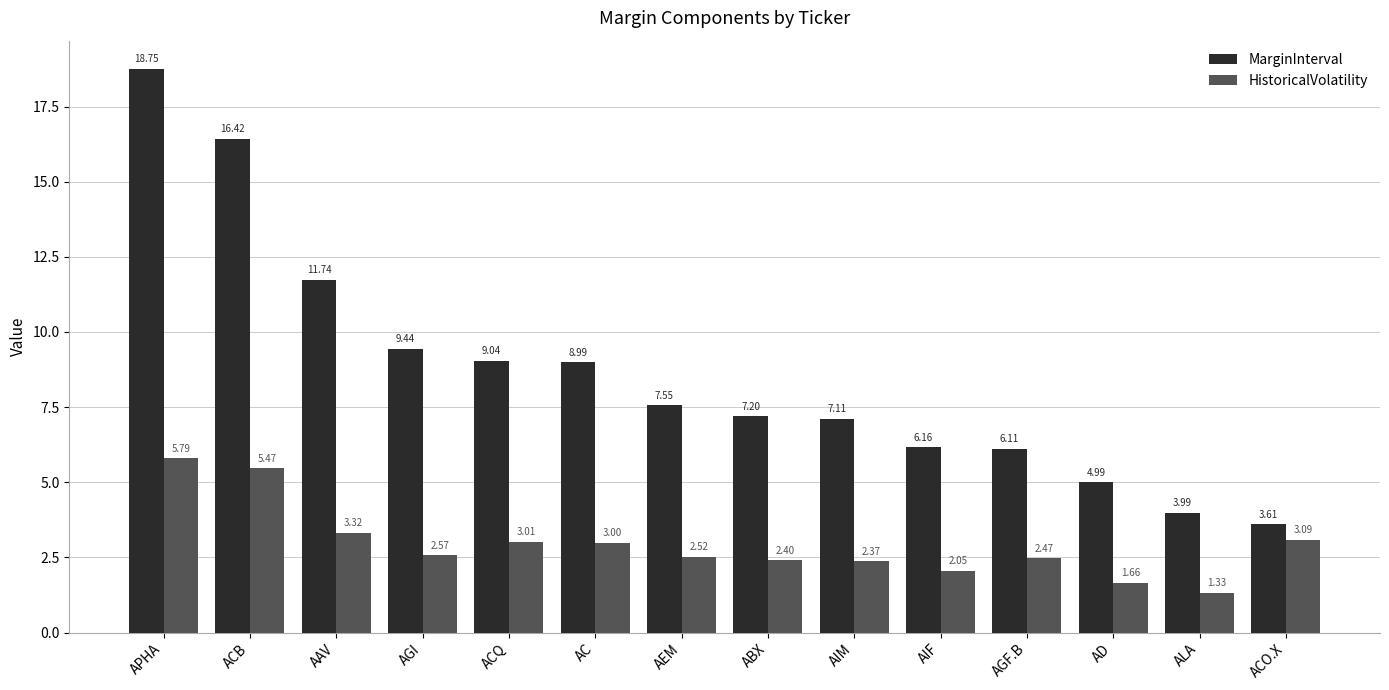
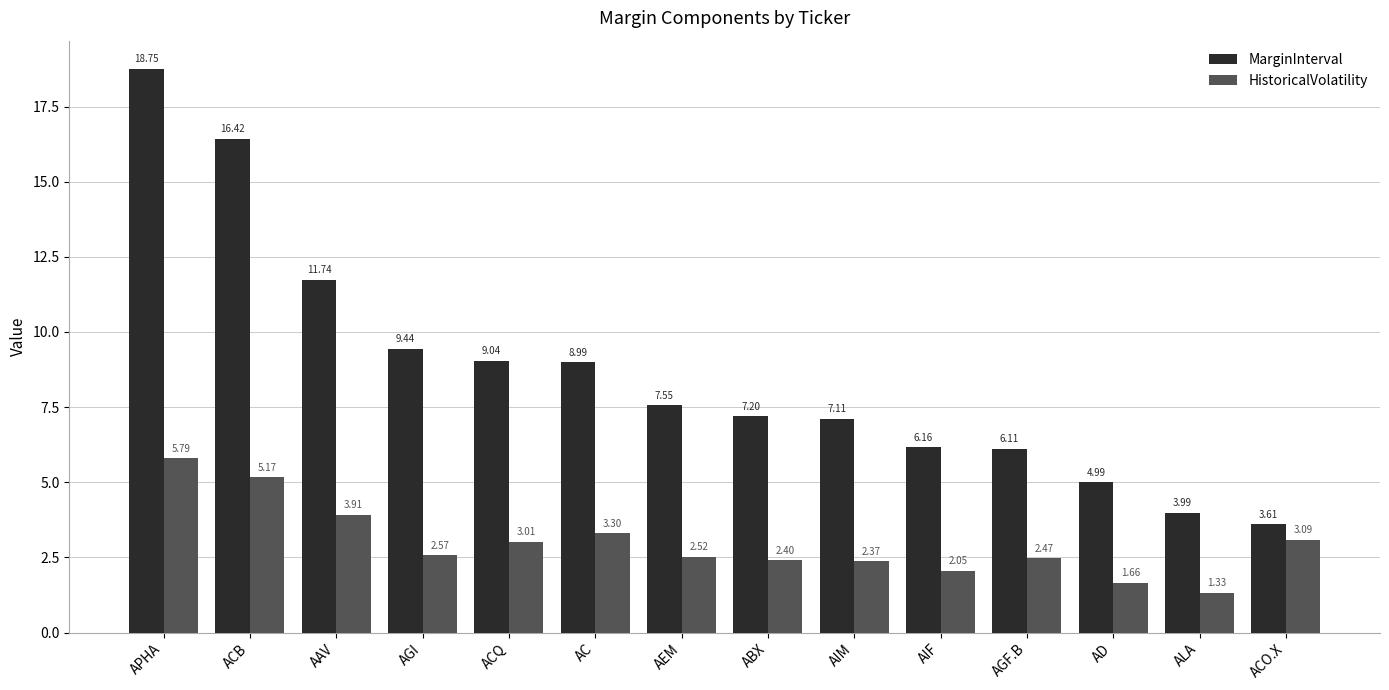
HistoricalVolatility, ACB: 5.47 -> 5.17
HistoricalVolatility, AAV: 3.32 -> 3.91
HistoricalVolatility, AC: 3.00 -> 3.30
